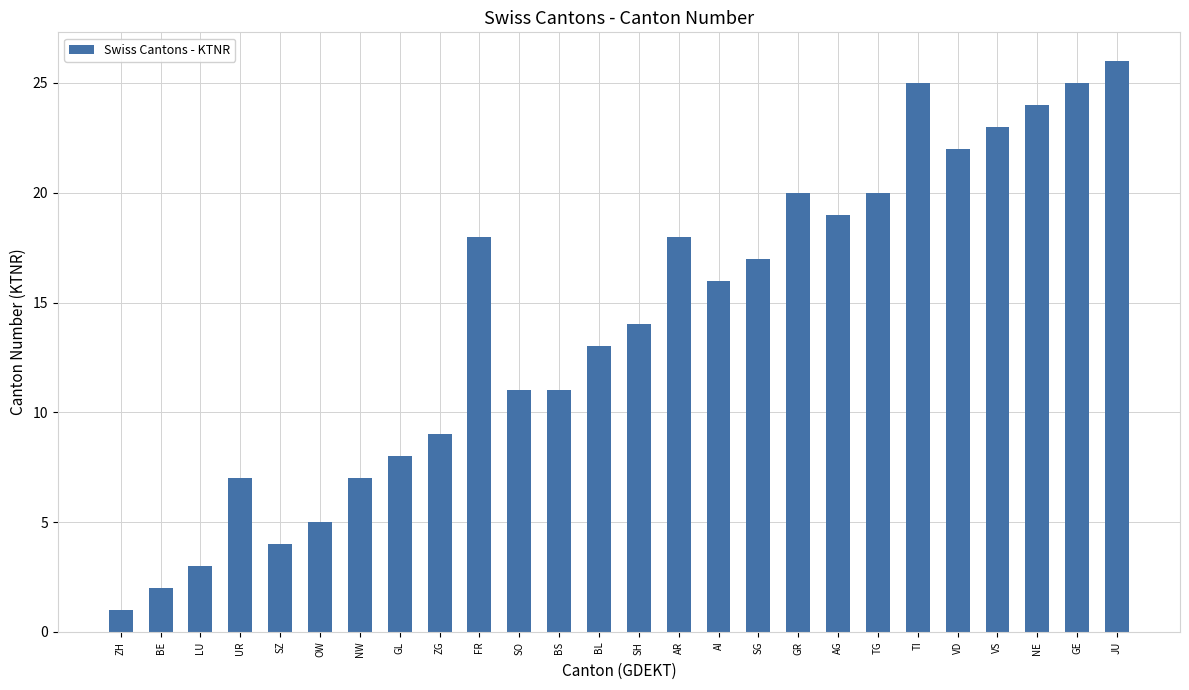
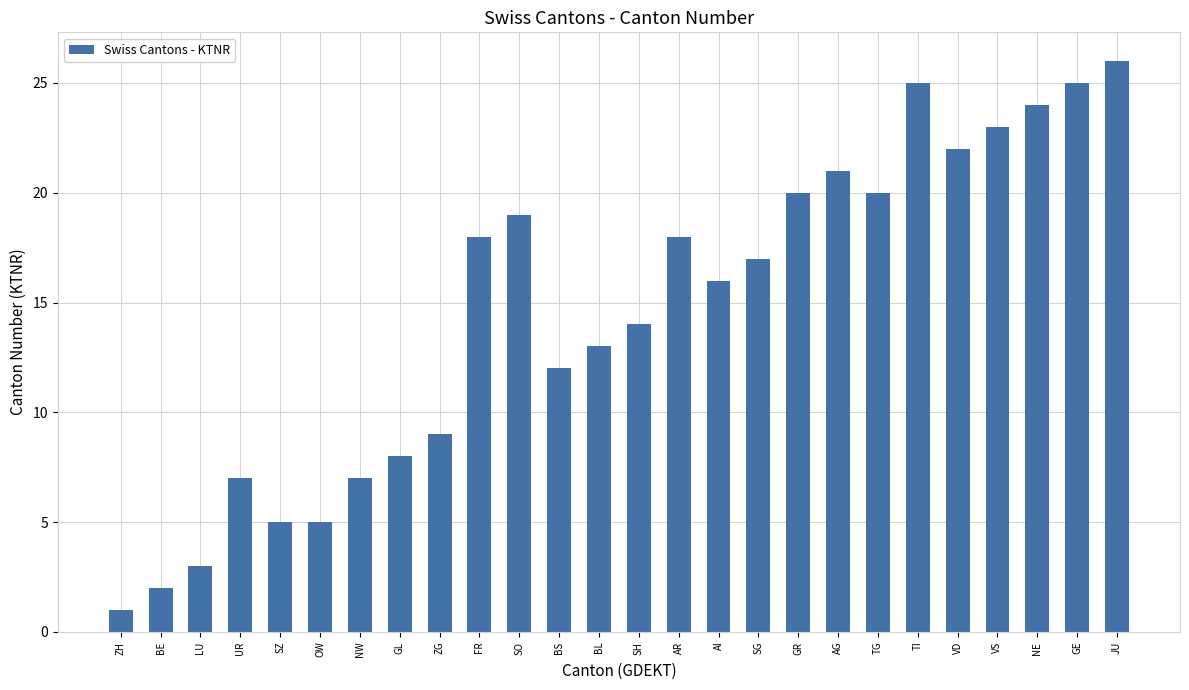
SZ: 4 -> 5
SO: 11 -> 19
BS: 11 -> 12
AG: 19 -> 21
